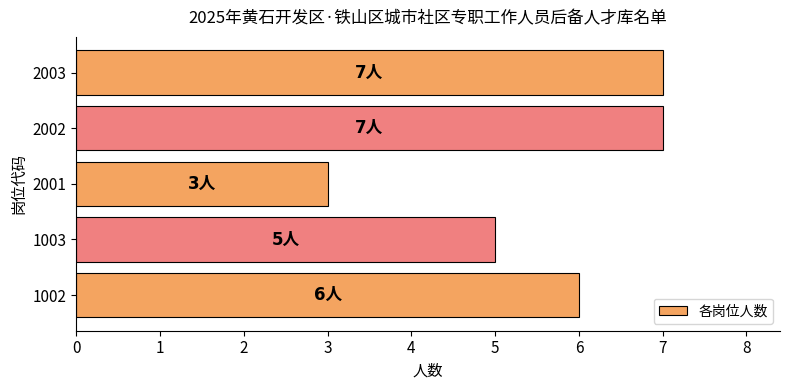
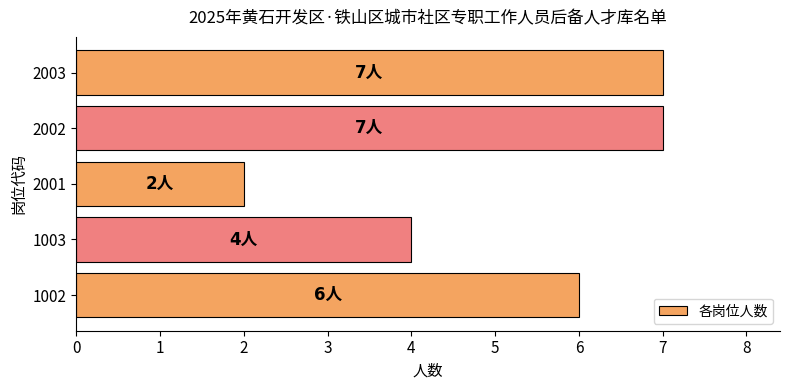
2001: 3人 -> 2人
1003: 5人 -> 4人
